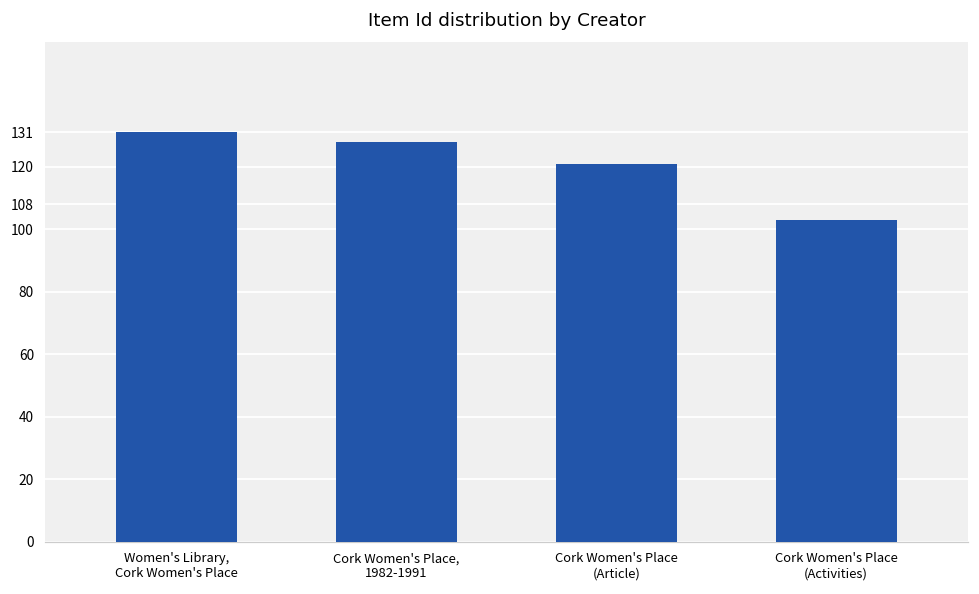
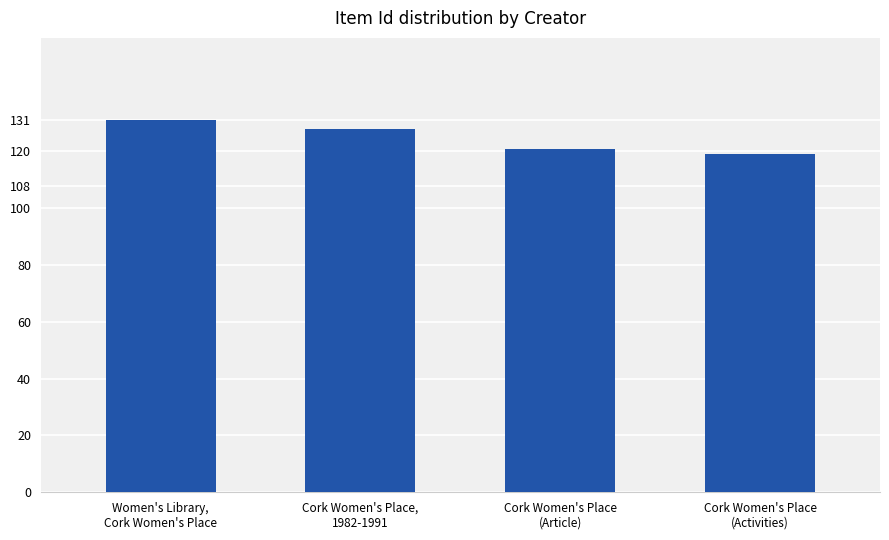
Cork Women's Place (Activities): 103 -> 119
